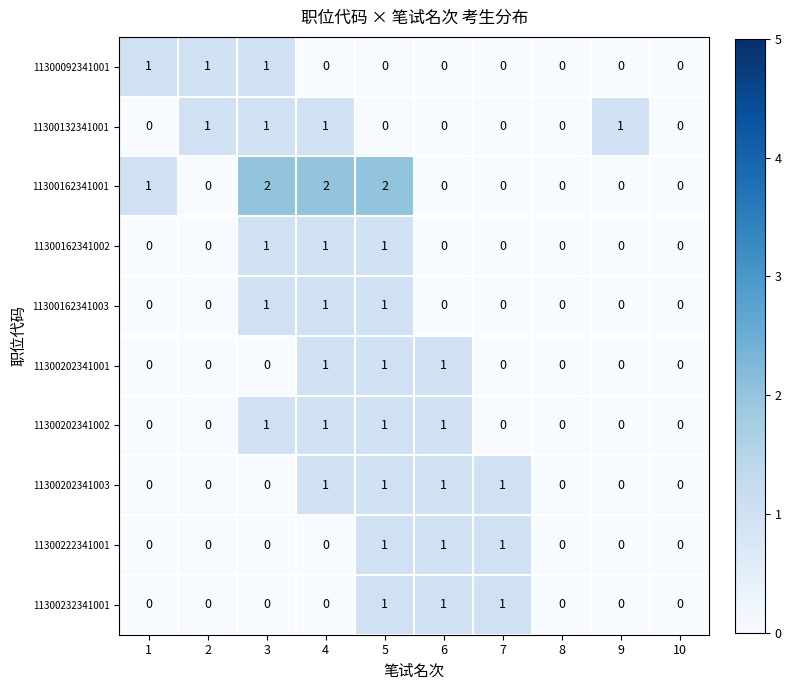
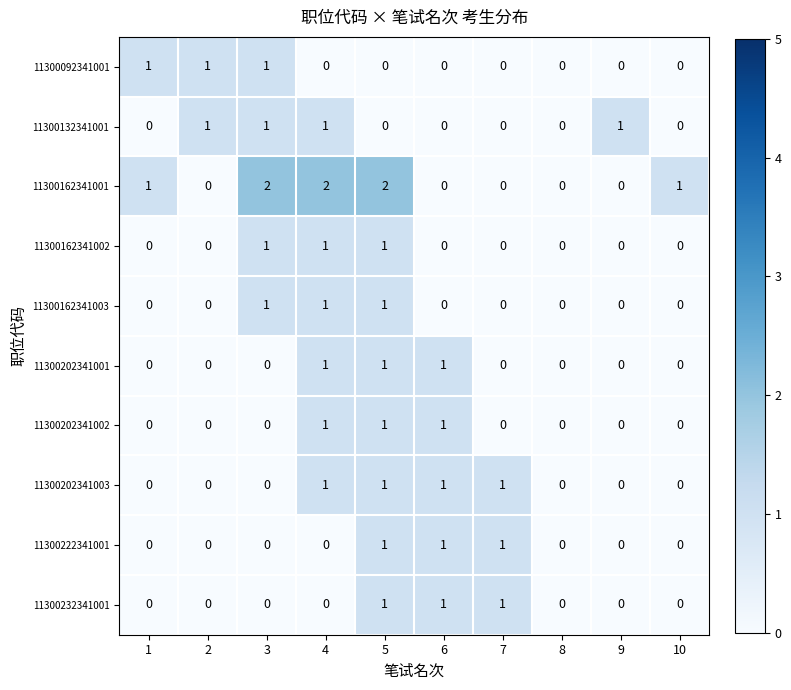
11300162341001, 10: 0 -> 1
11300202341002, 3: 1 -> 0
